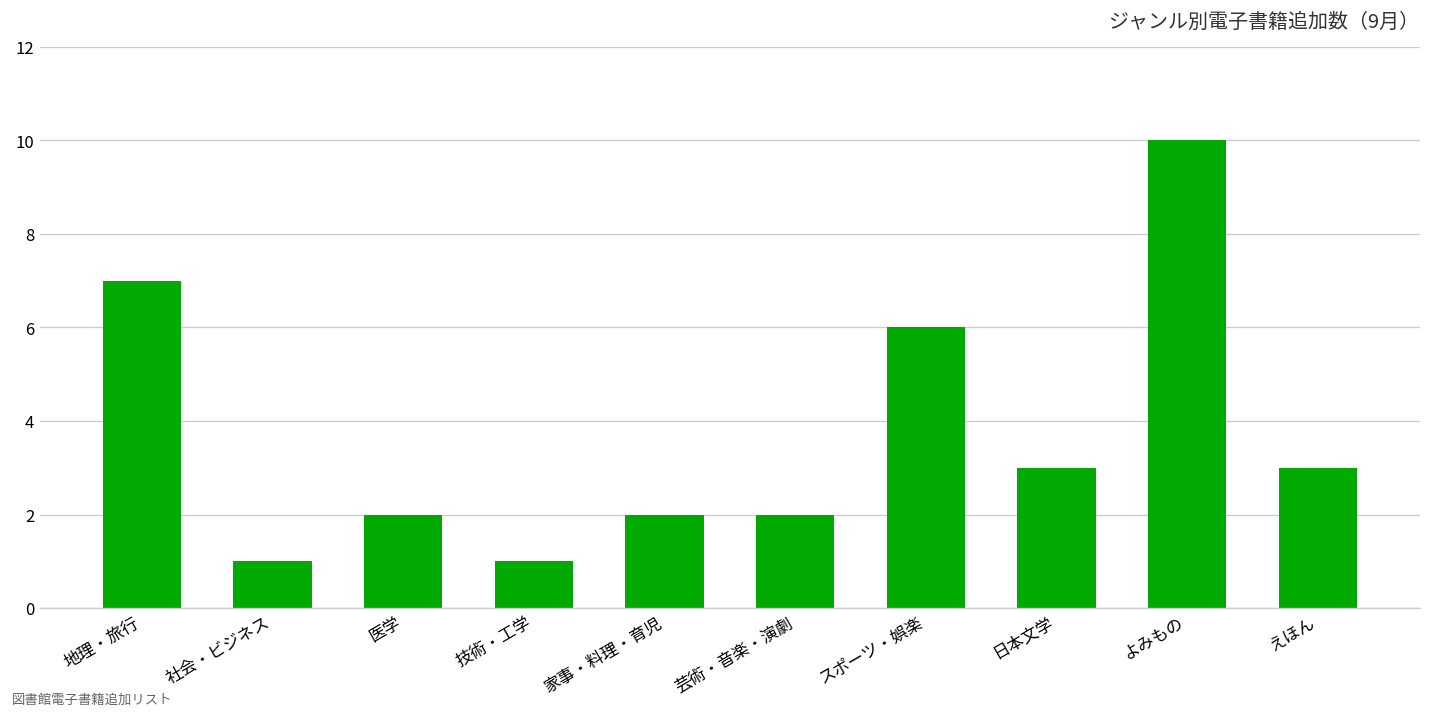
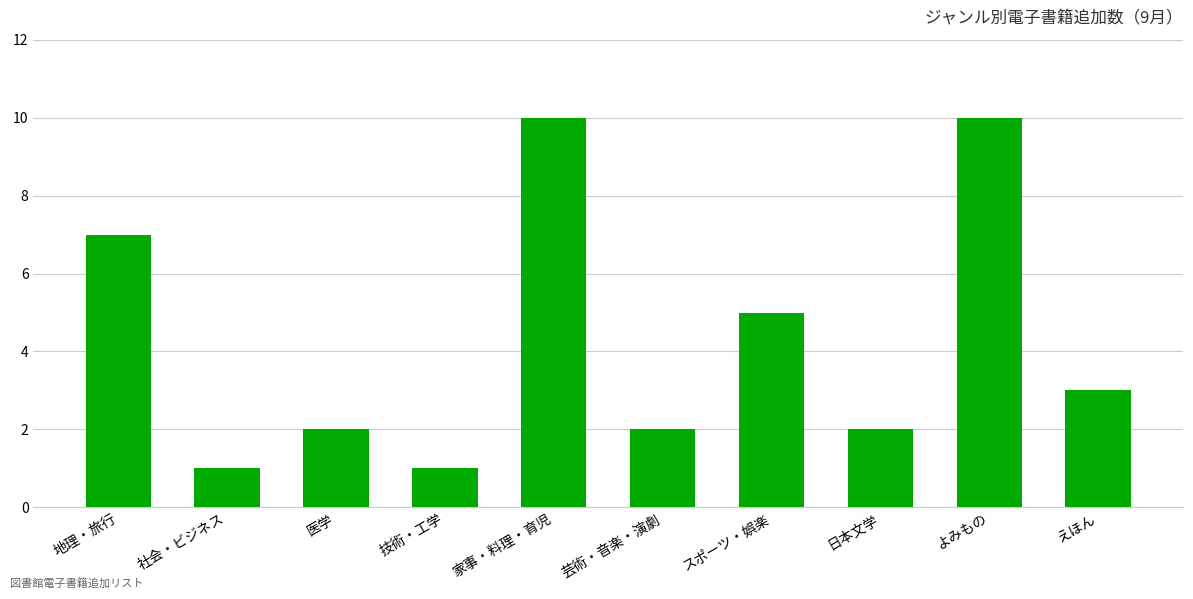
家事・料理・育児: 2 -> 10
スポーツ・娯楽: 6 -> 5
日本文学: 3 -> 2
